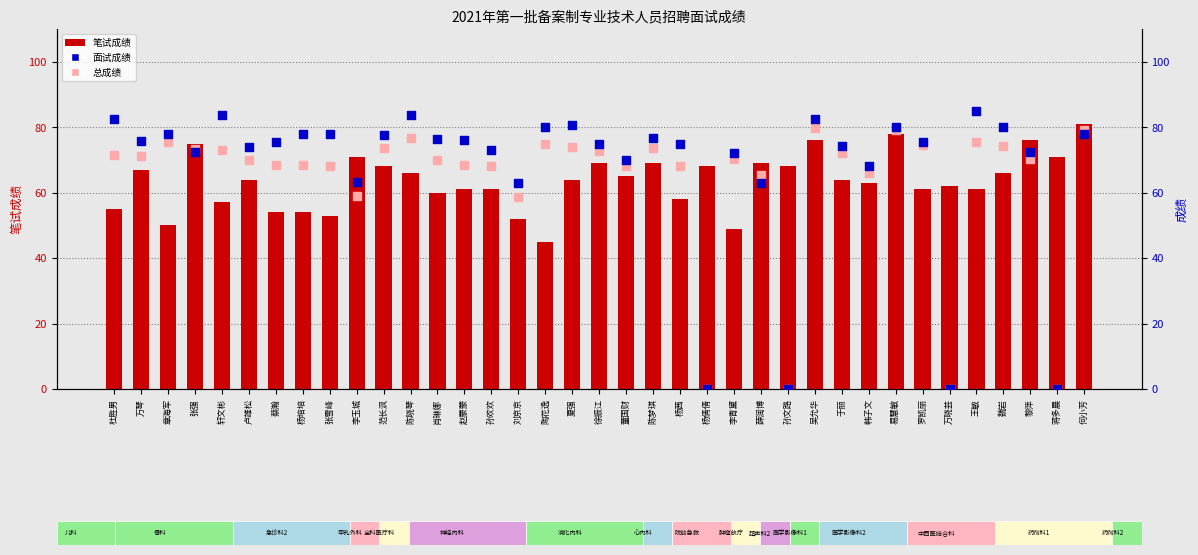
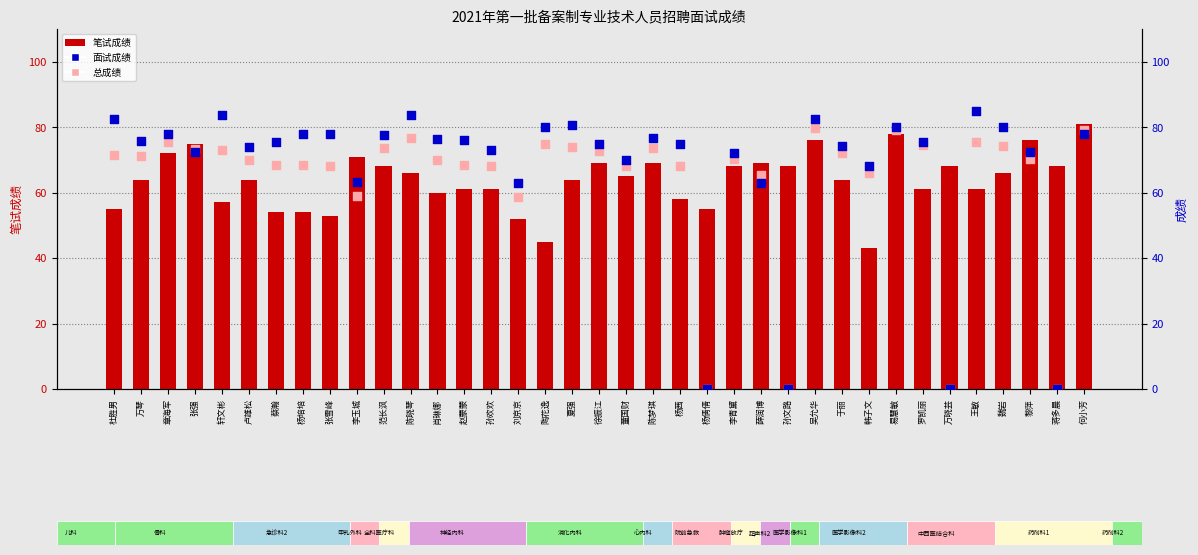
笔试成绩, 万琴: 67 -> 64
笔试成绩, 章海军: 50 -> 72
笔试成绩, 杨倩倩: 68 -> 55
笔试成绩, 李青黛: 49 -> 68
笔试成绩, 韩子文: 63 -> 43
笔试成绩, 万晓芸: 62 -> 68
笔试成绩, 蒋多晨: 71 -> 68
